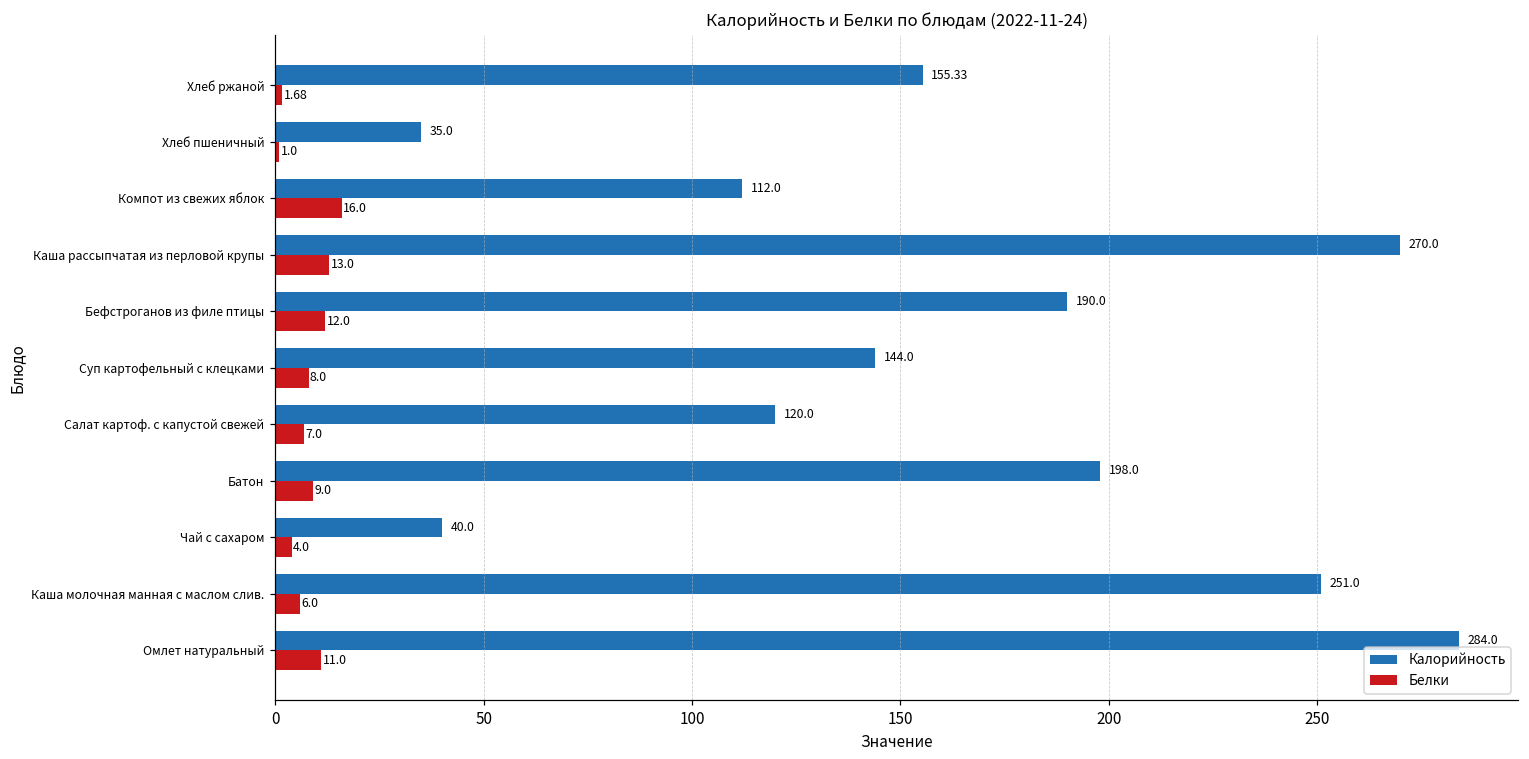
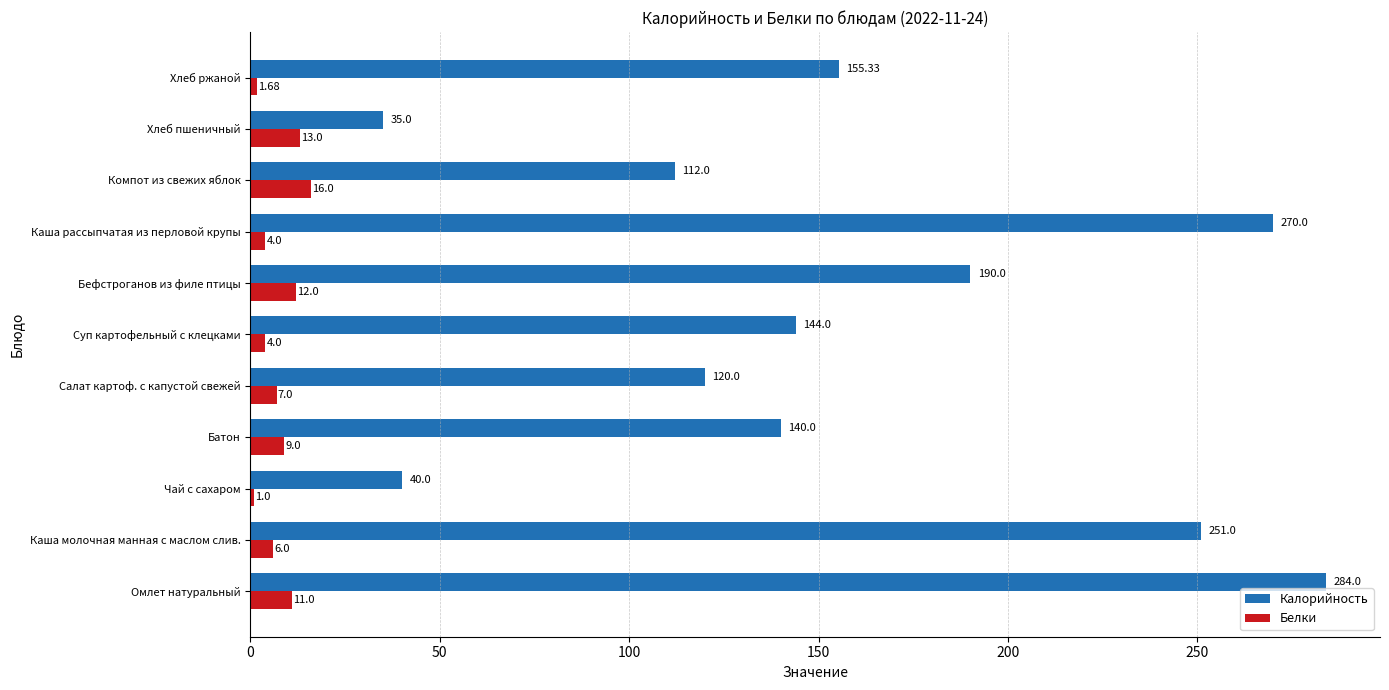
Белки, Хлеб пшеничный: 1.0 -> 13.0
Белки, Каша рассыпчатая из перловой крупы: 13.0 -> 4.0
Белки, Суп картофельный с клецками: 8.0 -> 4.0
Калорийность, Батон: 198.0 -> 140.0
Белки, Чай с сахаром: 4.0 -> 1.0
